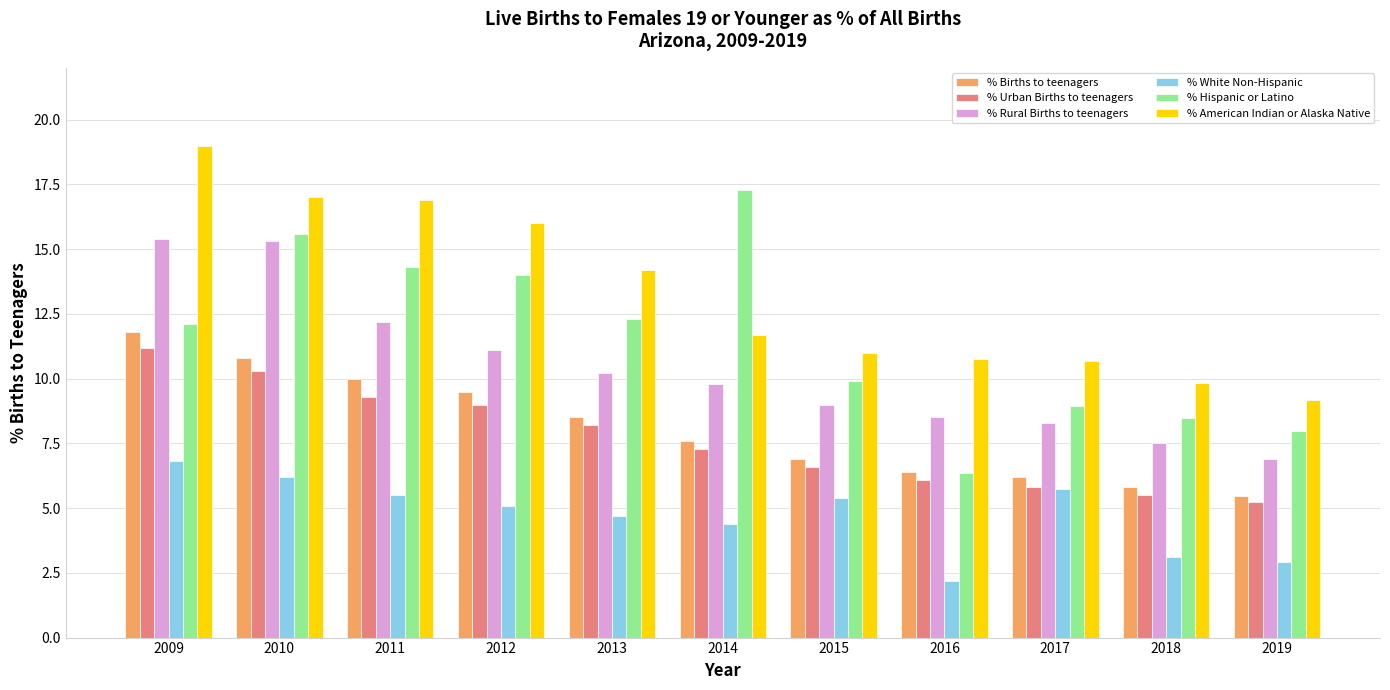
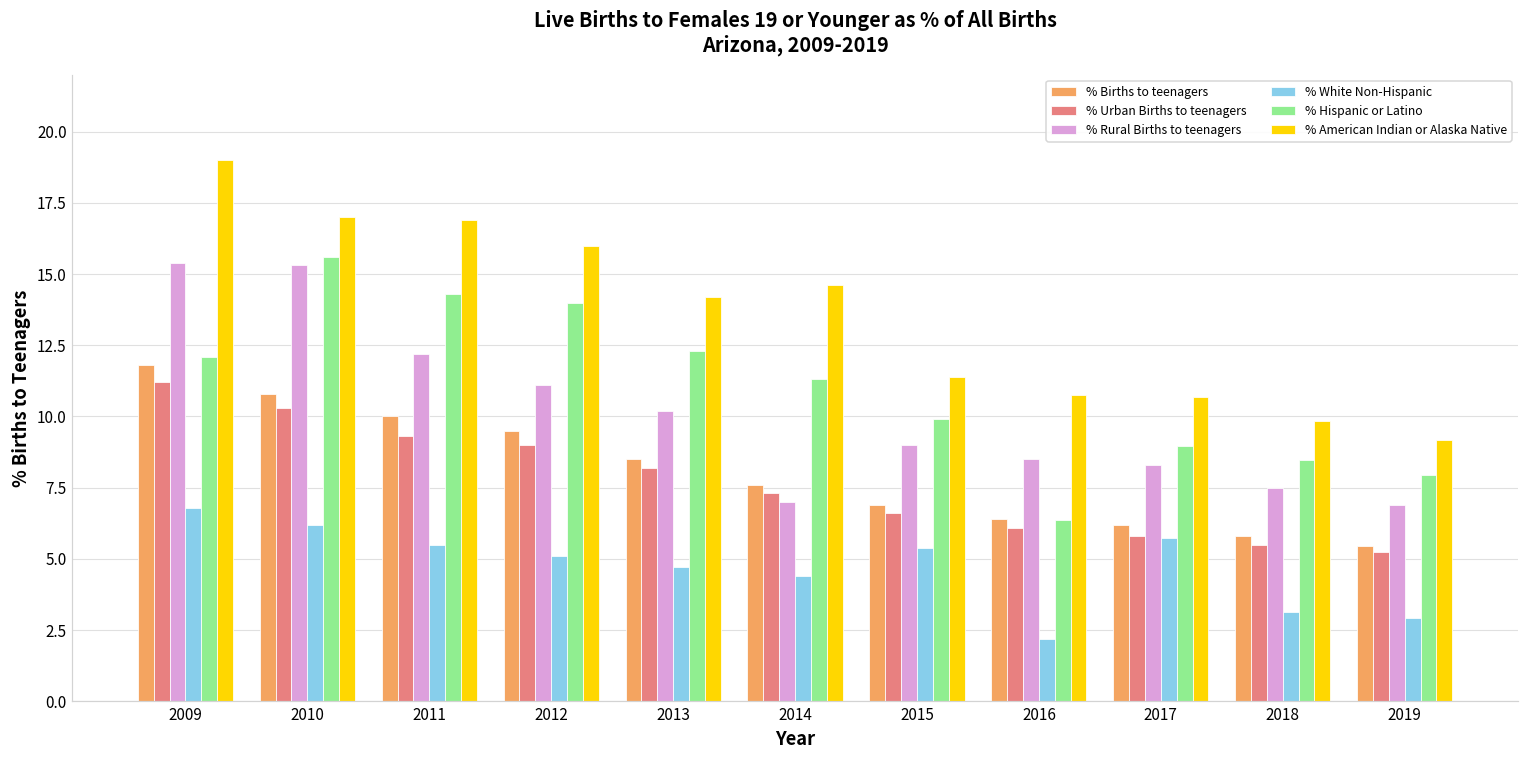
% Rural Births to teenagers, 2014: 9.8 -> 7.0
% Hispanic or Latino, 2014: 17.3 -> 11.3
% American Indian or Alaska Native, 2014: 11.7 -> 14.6
% American Indian or Alaska Native, 2015: 11.0 -> 11.4
